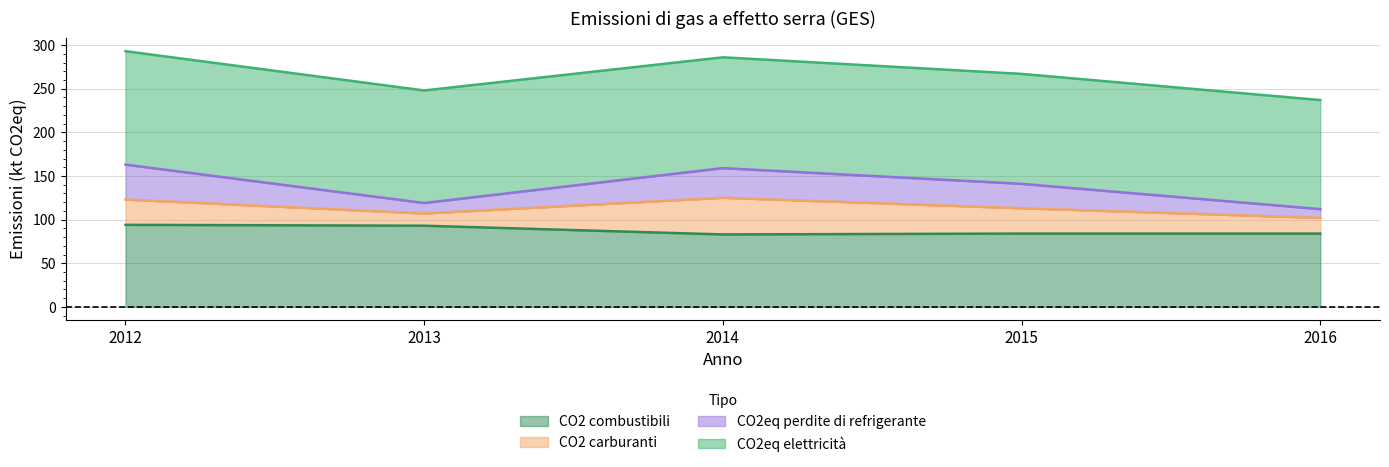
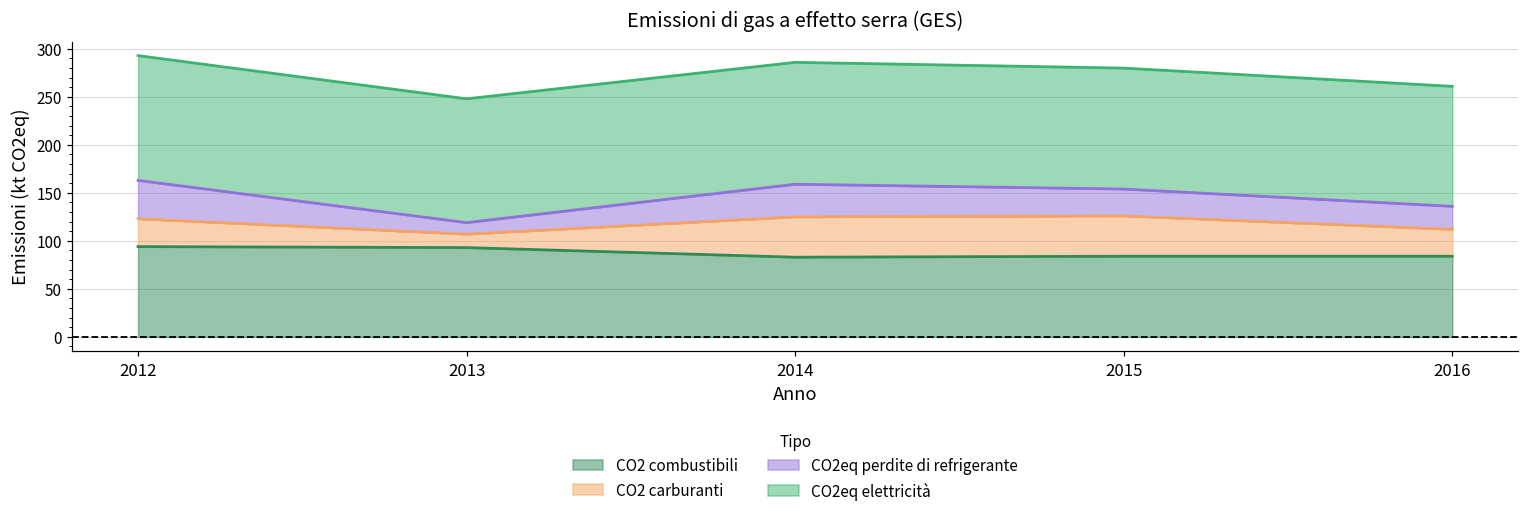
CO2 carburanti, 2015: 30 -> 40
CO2 carburanti, 2016: 20 -> 30
CO2eq perdite di refrigerante, 2016: 10 -> 20
